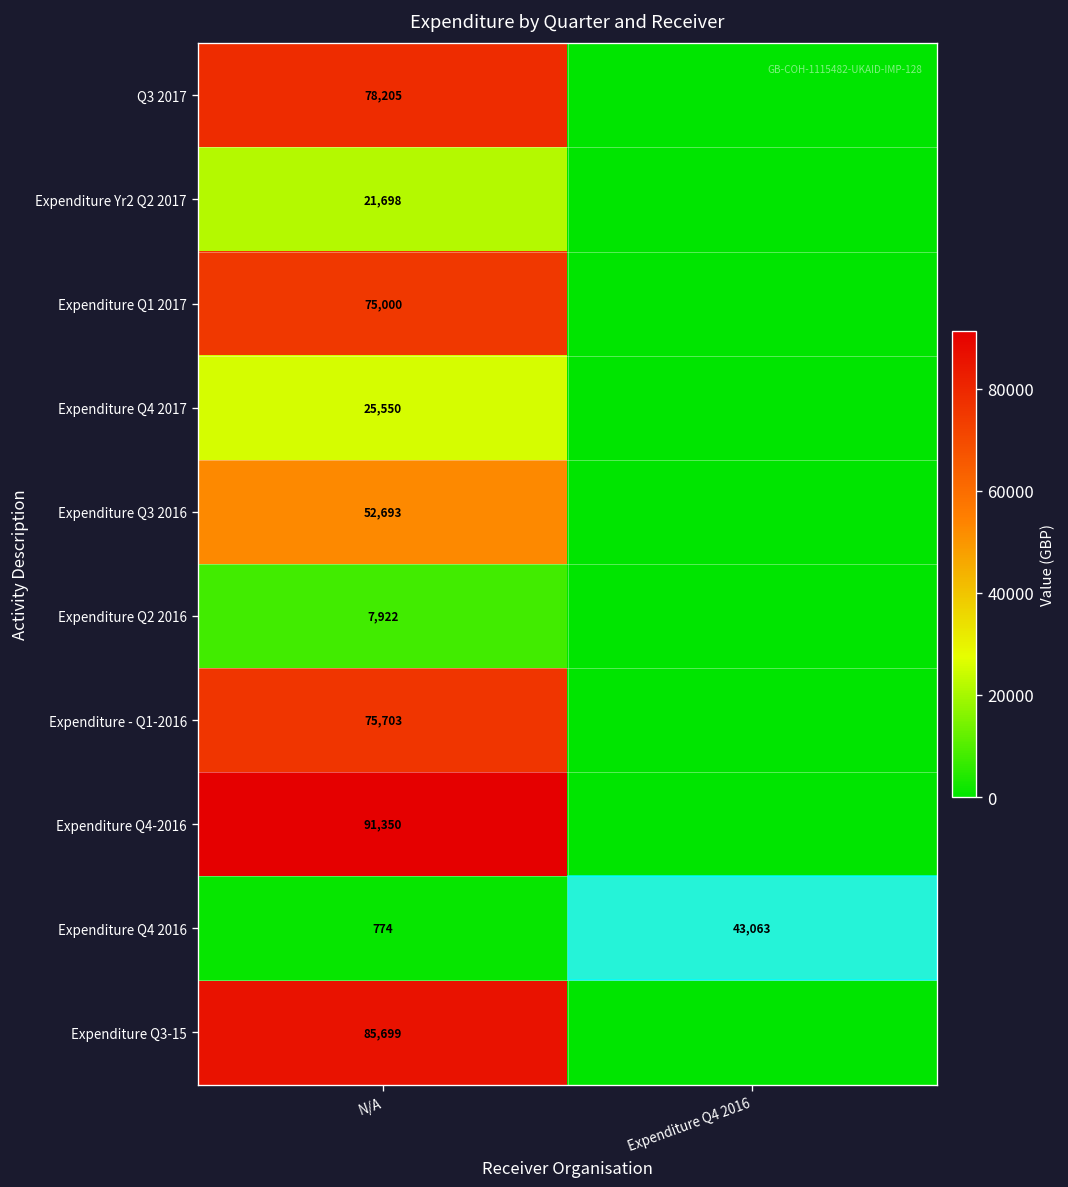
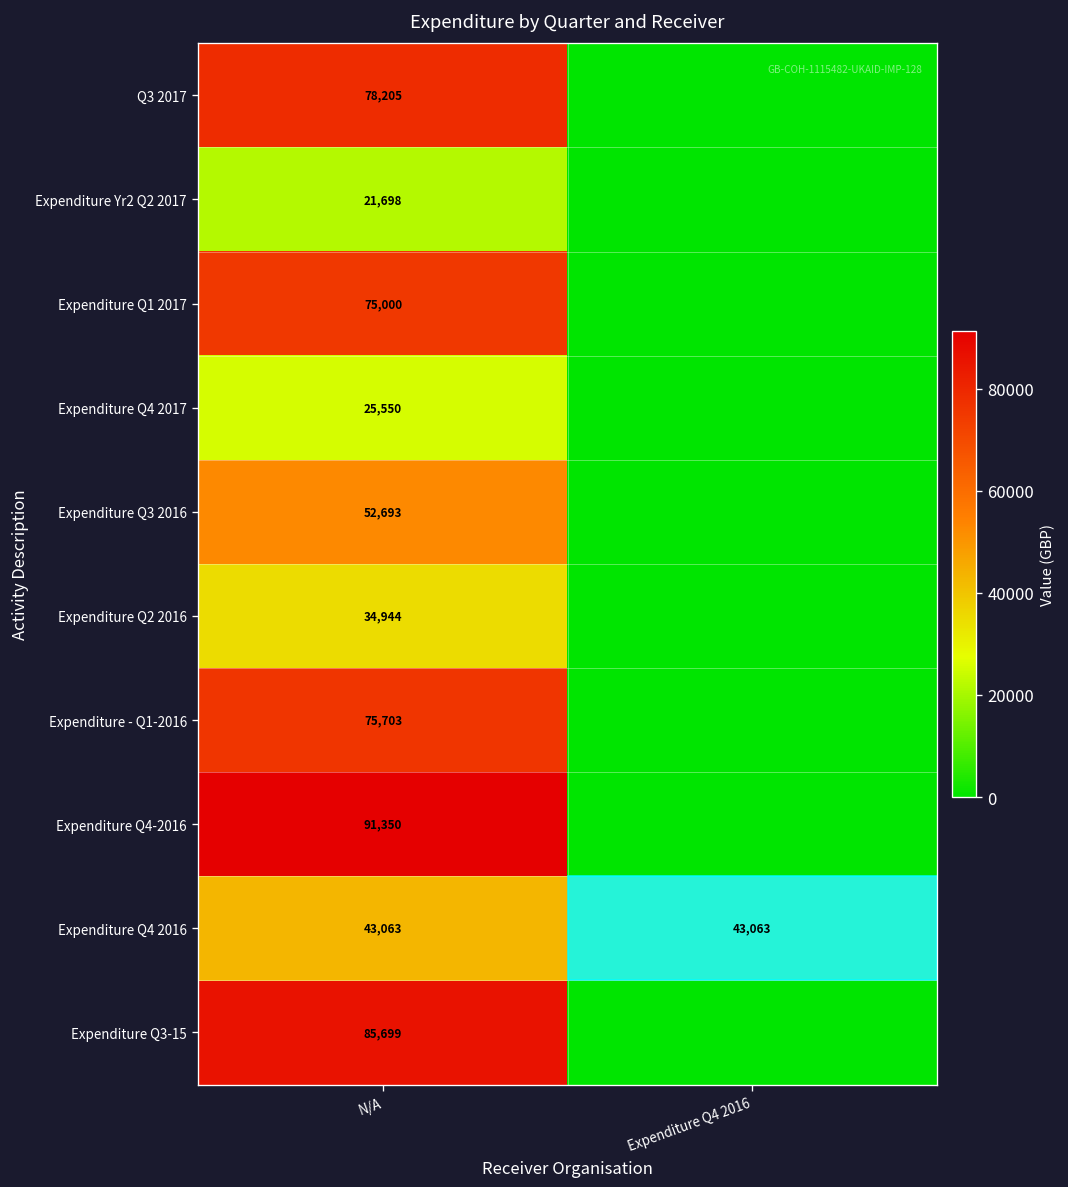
Expenditure Q2 2016, N/A: 7,922 -> 34,944
Expenditure Q4 2016, N/A: 774 -> 43,063
